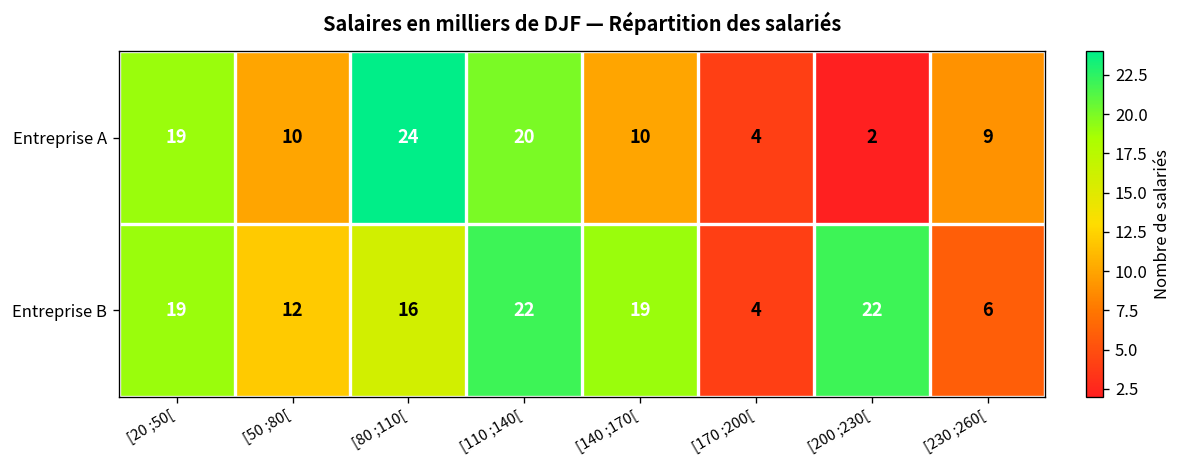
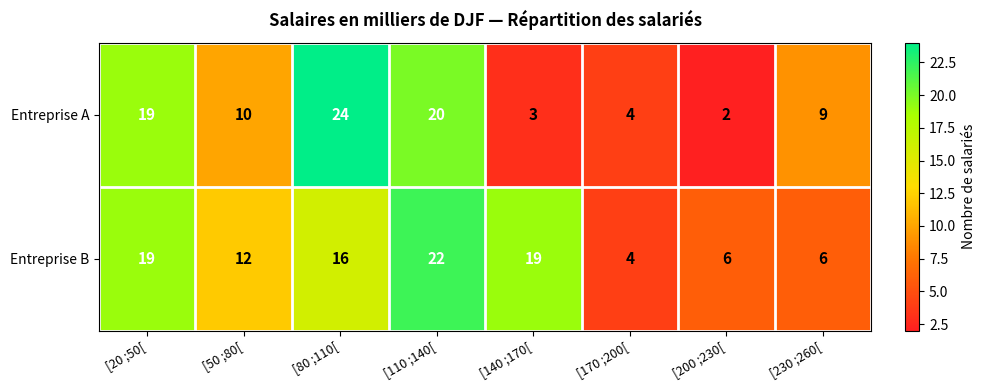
Entreprise A, [140 ;170[: 10 -> 3
Entreprise B, [200 ;230[: 22 -> 6
